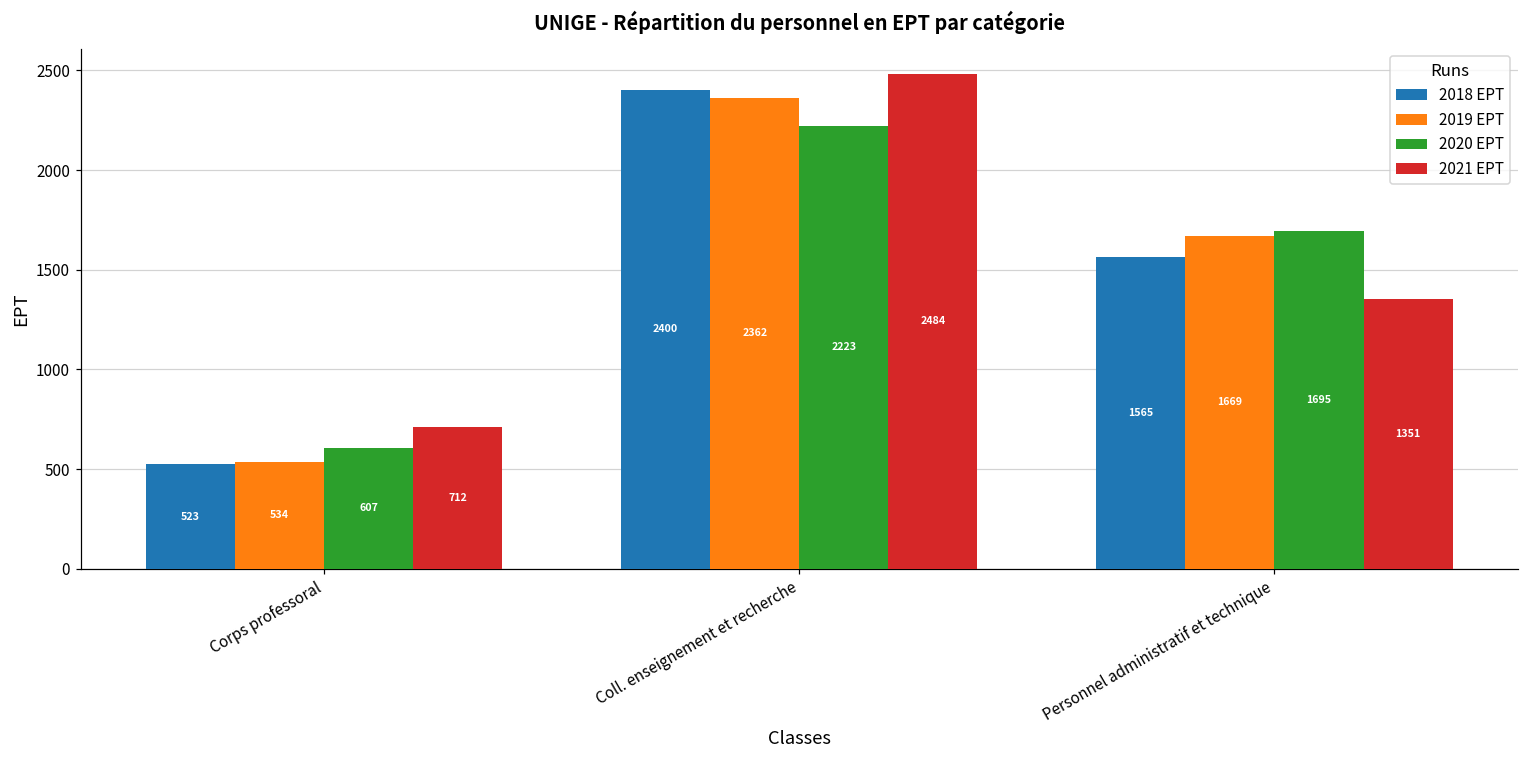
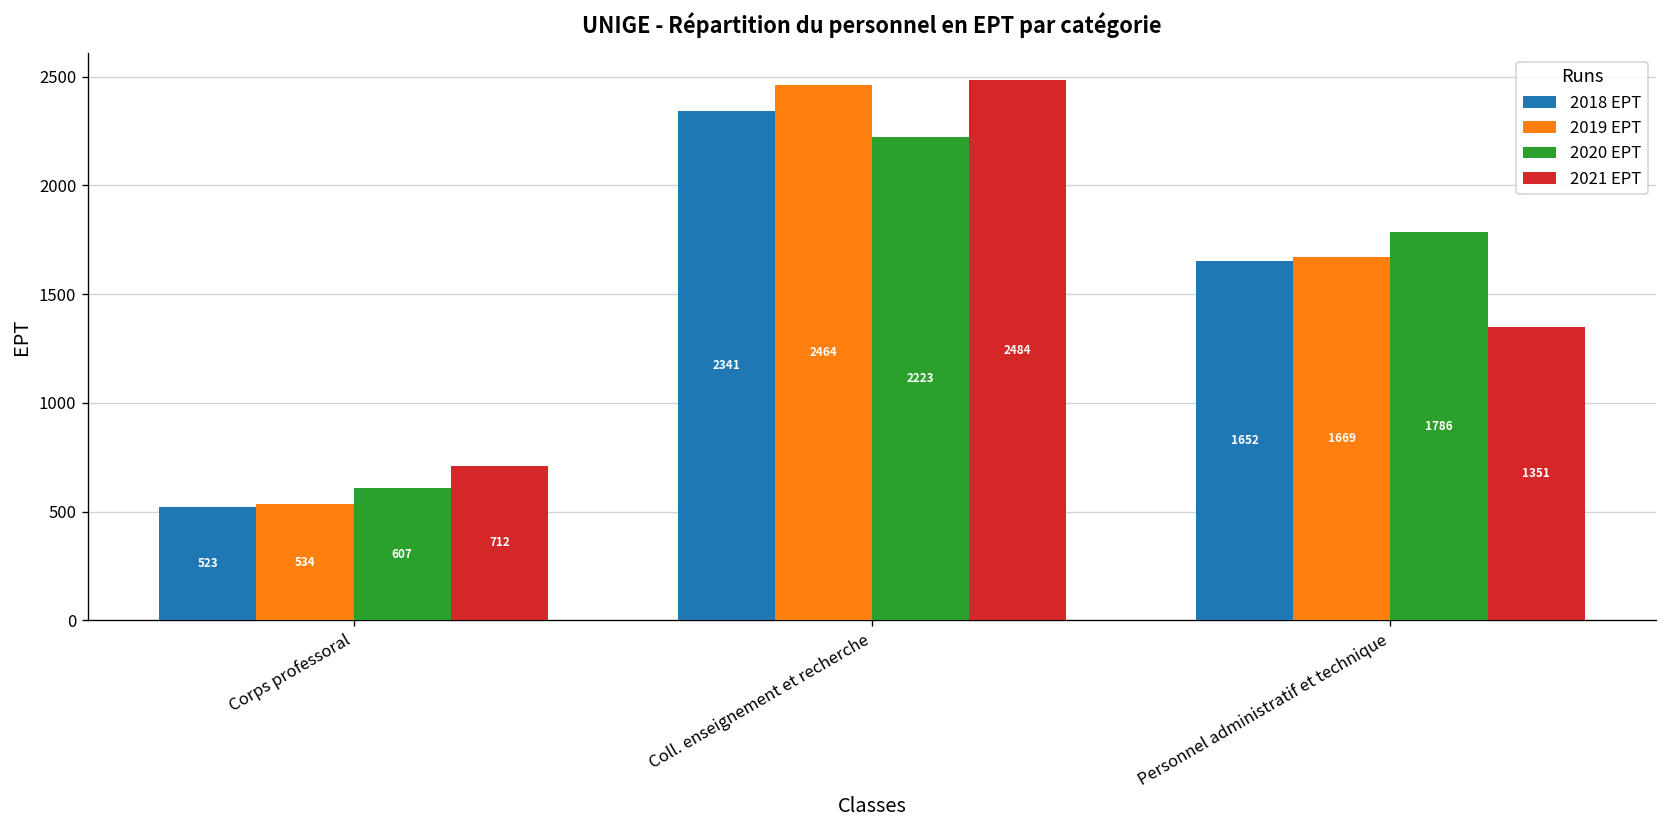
2018 EPT, Coll. enseignement et recherche: 2400 -> 2341
2019 EPT, Coll. enseignement et recherche: 2362 -> 2464
2018 EPT, Personnel administratif et technique: 1565 -> 1652
2020 EPT, Personnel administratif et technique: 1695 -> 1786
